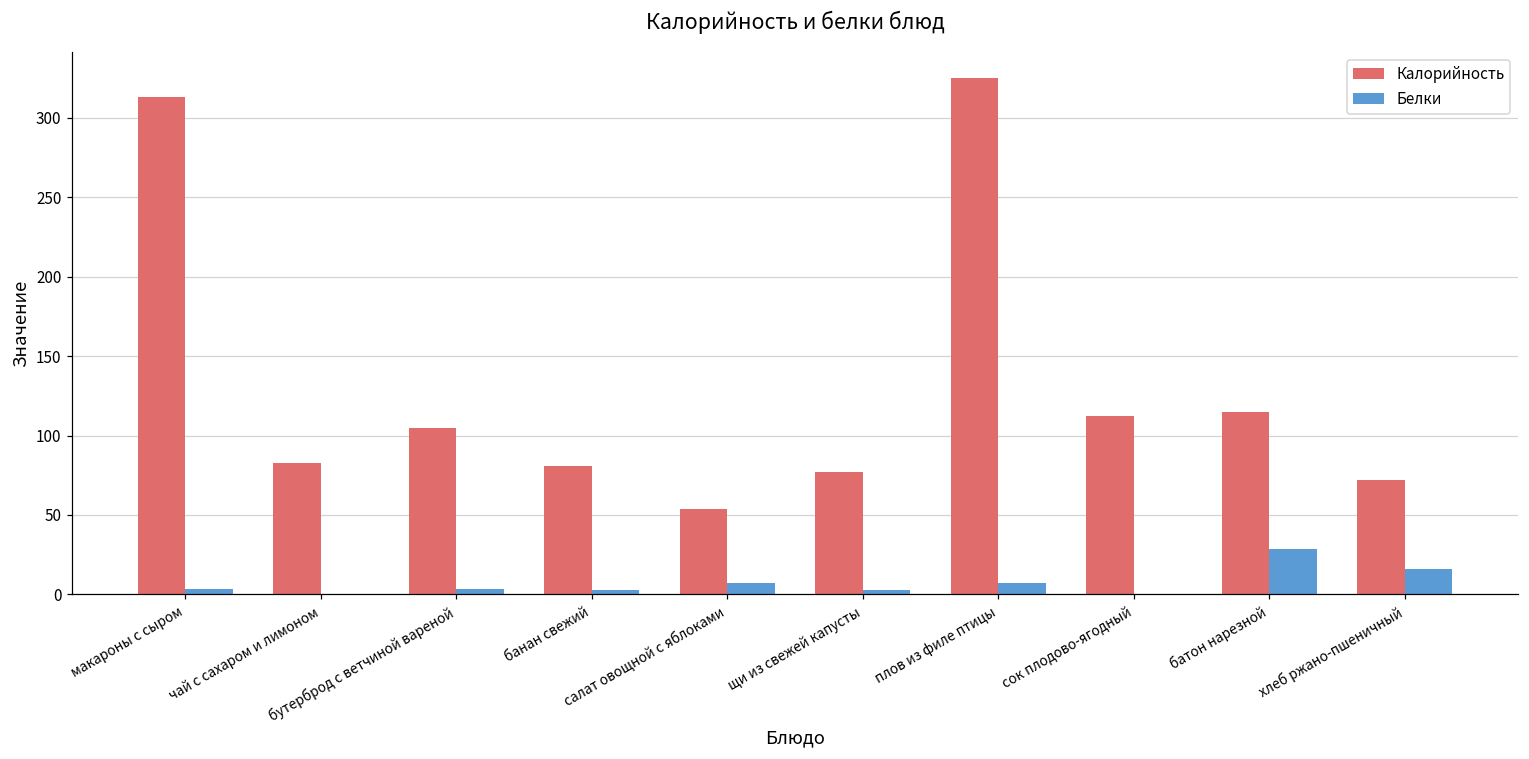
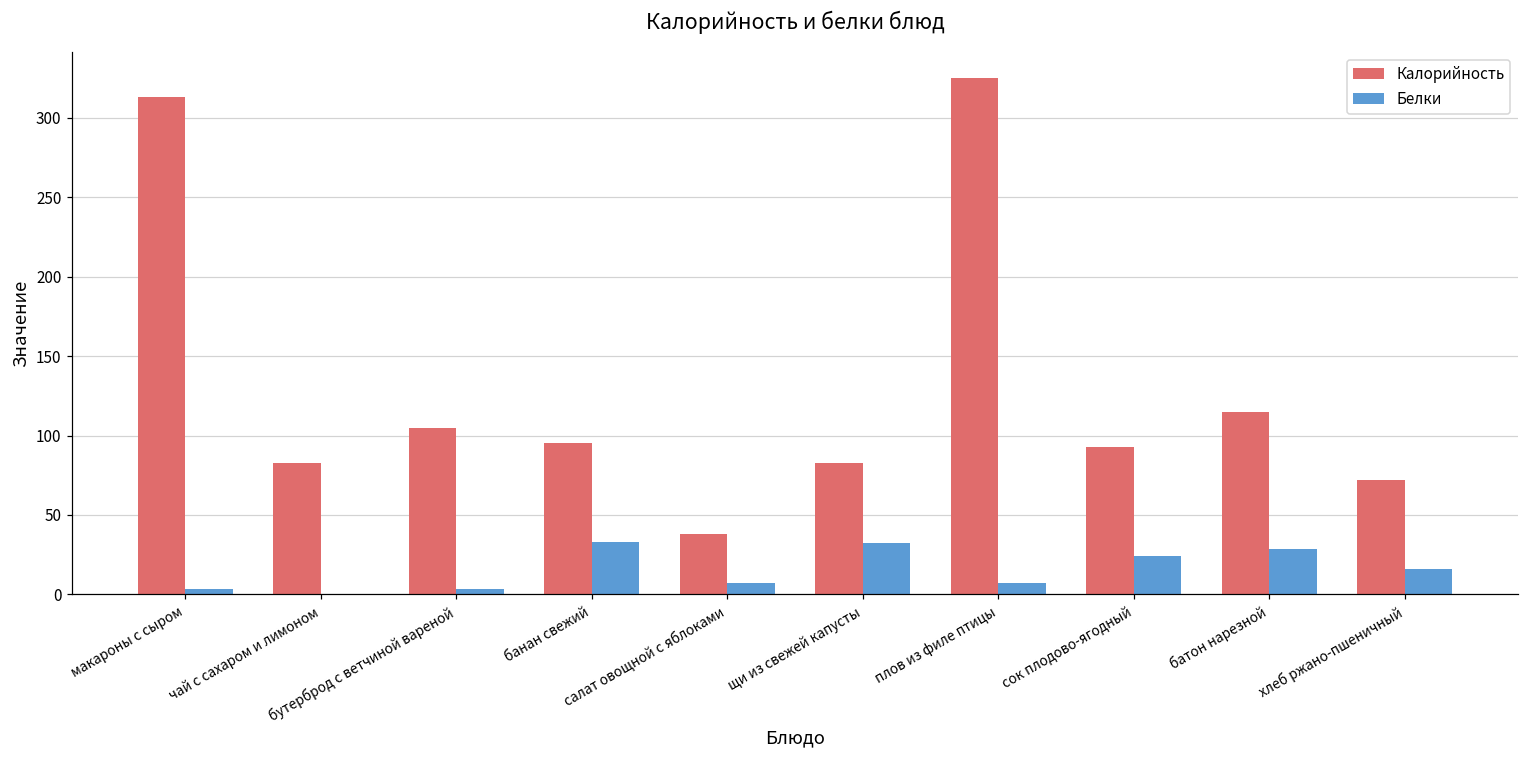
Калорийность, банан свежий: 81 -> 95
Белки, банан свежий: 3 -> 33
Калорийность, салат овощной с яблоками: 54 -> 38
Калорийность, щи из свежей капусты: 77 -> 83
Белки, щи из свежей капусты: 3 -> 32
Калорийность, сок плодово-ягодный: 112 -> 93
Белки, сок плодово-ягодный: 0 -> 24
